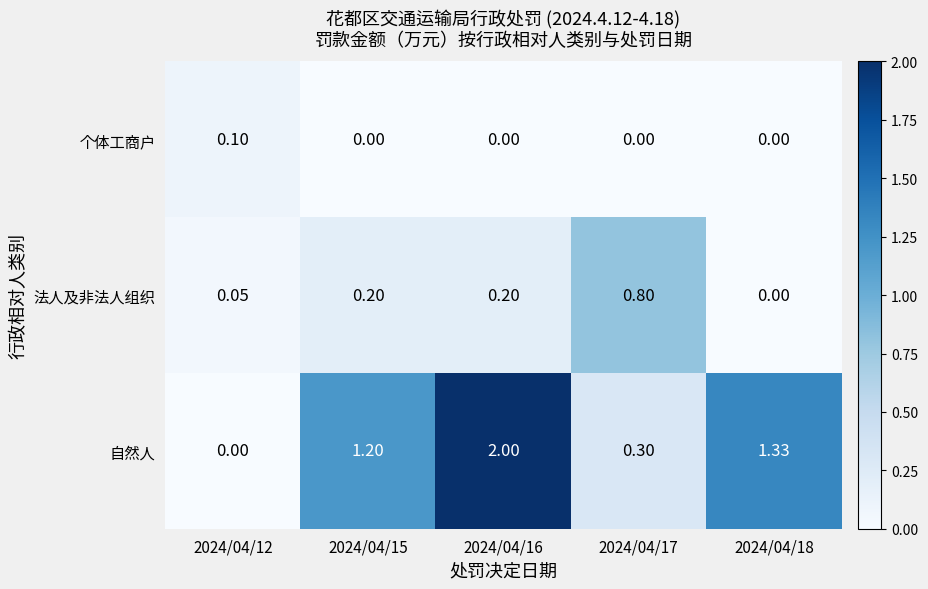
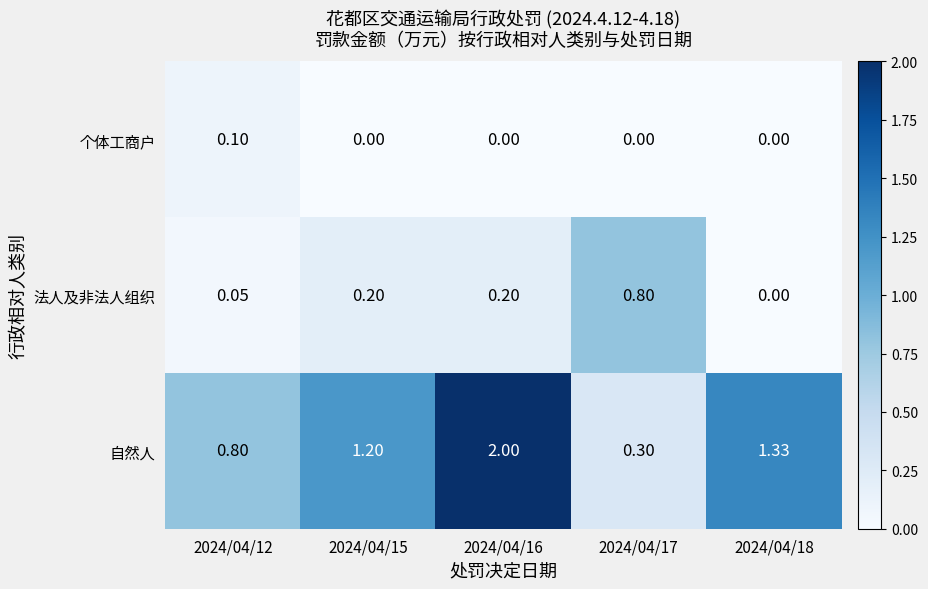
自然人, 2024/04/12: 0.00 -> 0.80
